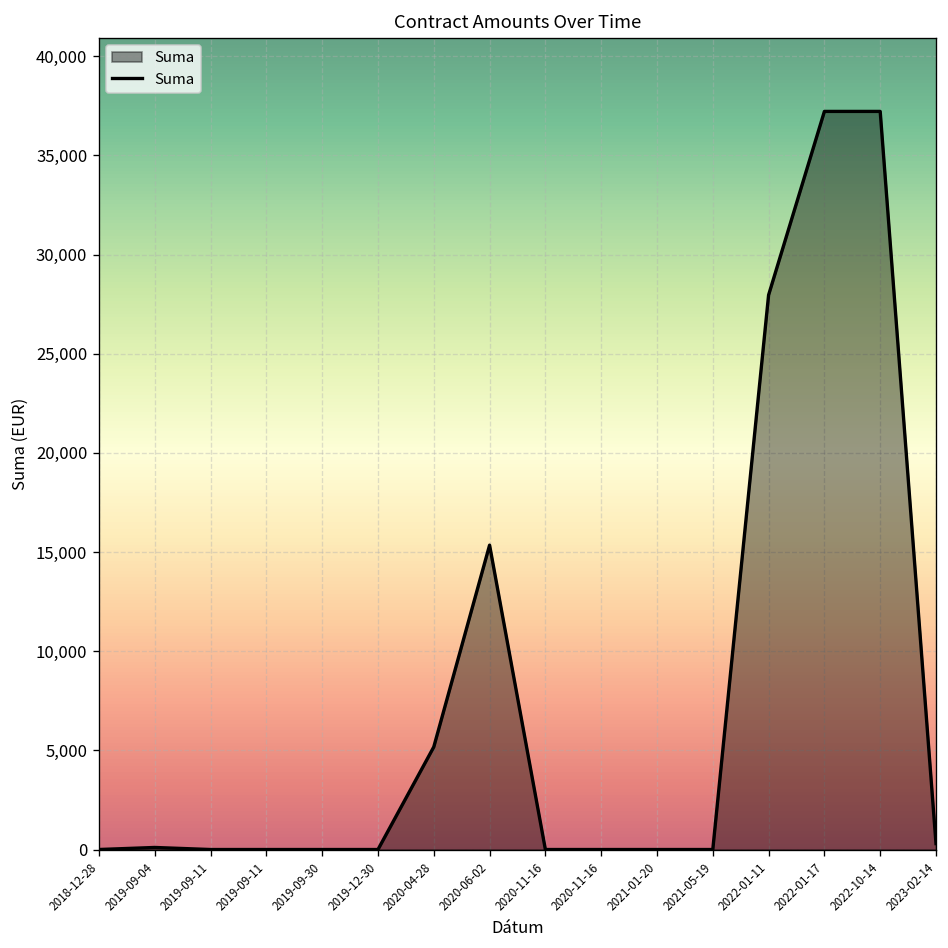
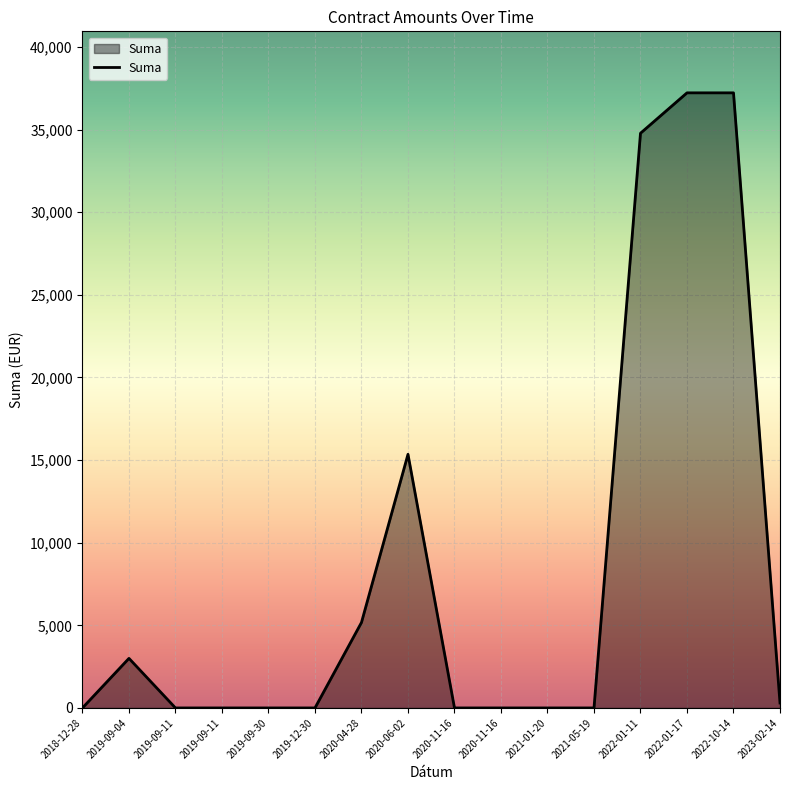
2019-09-04: 100 -> 3,000
2022-01-11: 28,000 -> 34,800
